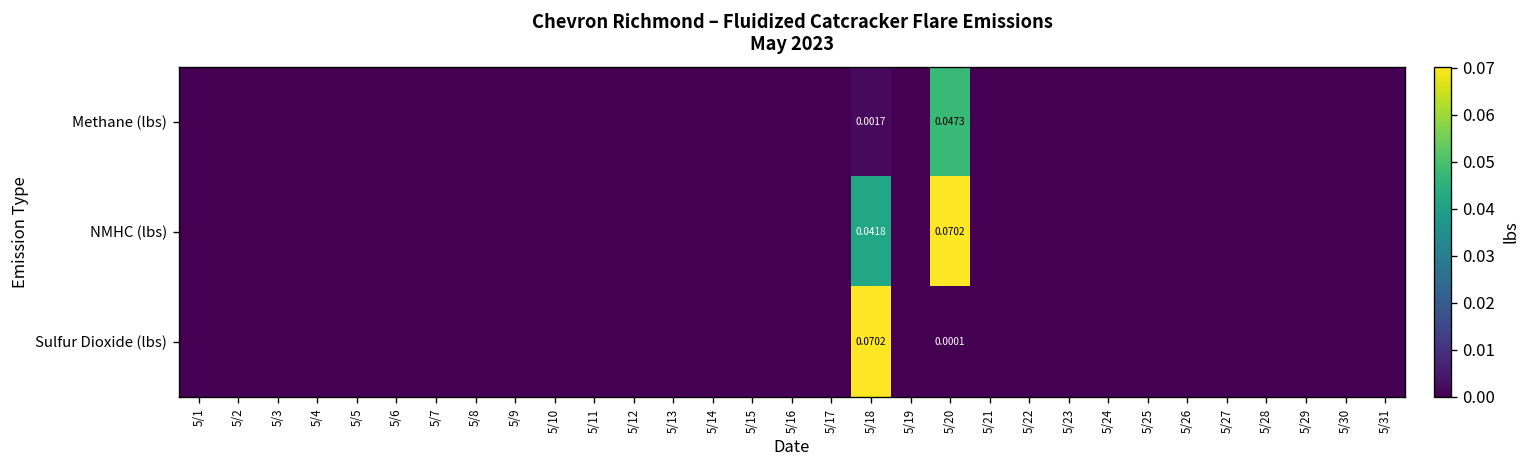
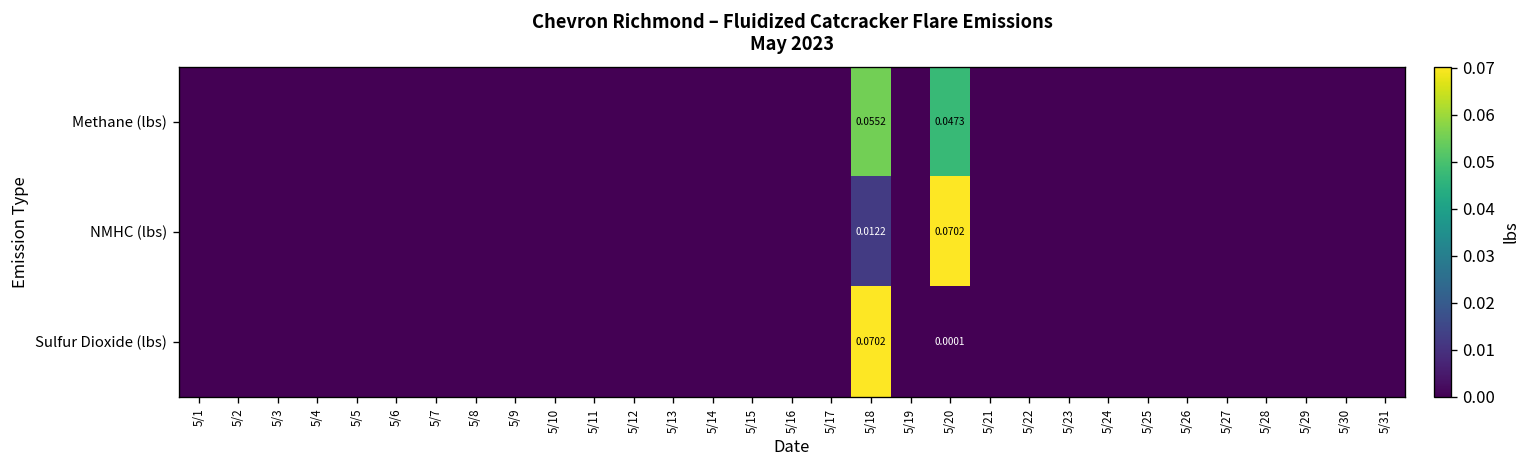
Methane (lbs), 5/18: 0.0017 -> 0.0552
NMHC (lbs), 5/18: 0.0418 -> 0.0122
